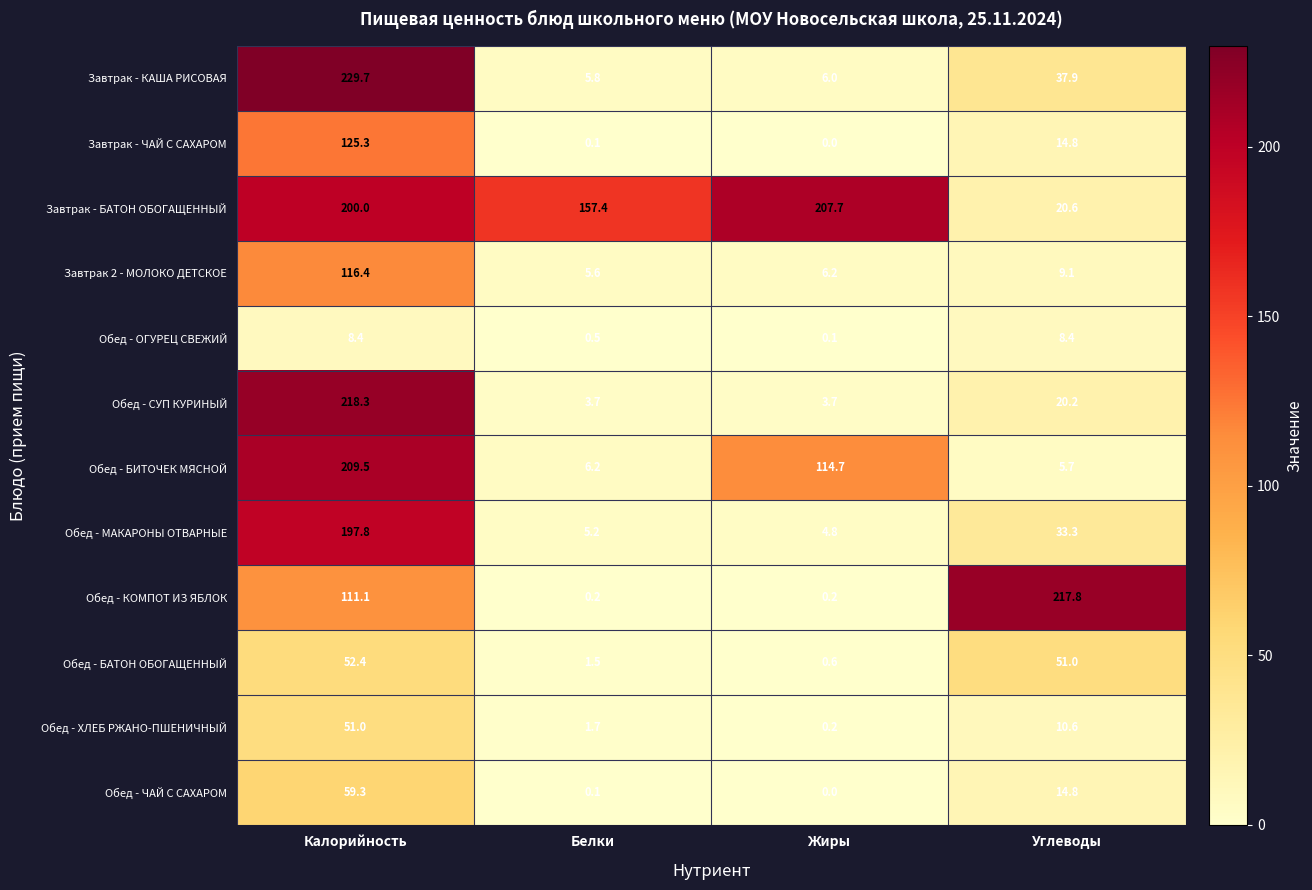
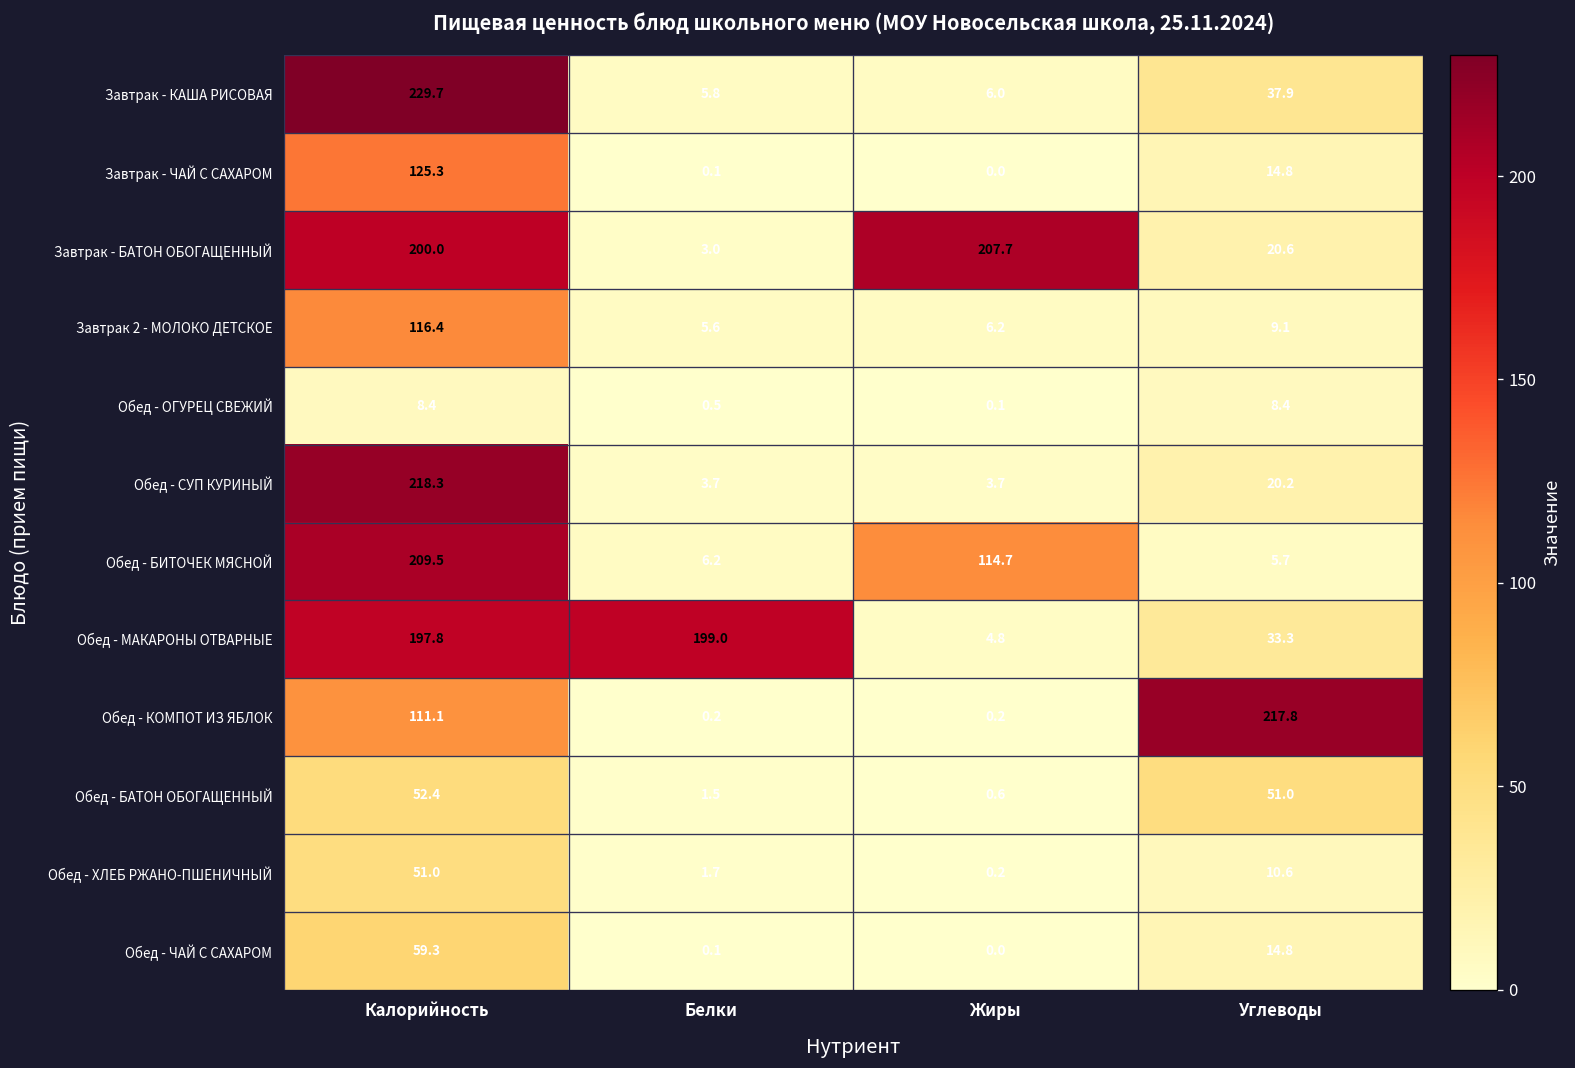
Завтрак - БАТОН ОБОГАЩЕННЫЙ, Белки: 157.4 -> 3.0
Обед - МАКАРОНЫ ОТВАРНЫЕ, Белки: 5.2 -> 199.0
